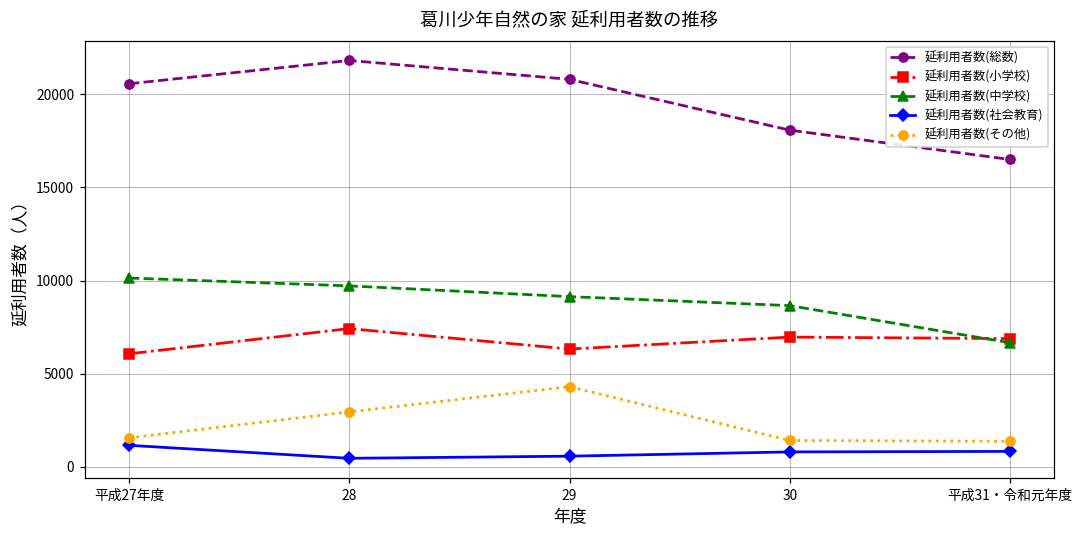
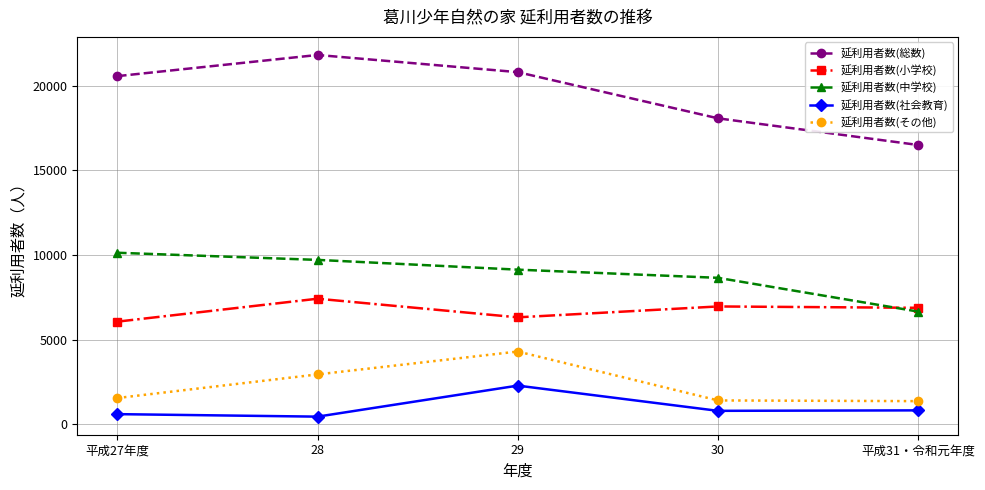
延利用者数(社会教育), 平成27年度: 1100 -> 600
延利用者数(社会教育), 29: 600 -> 2300
